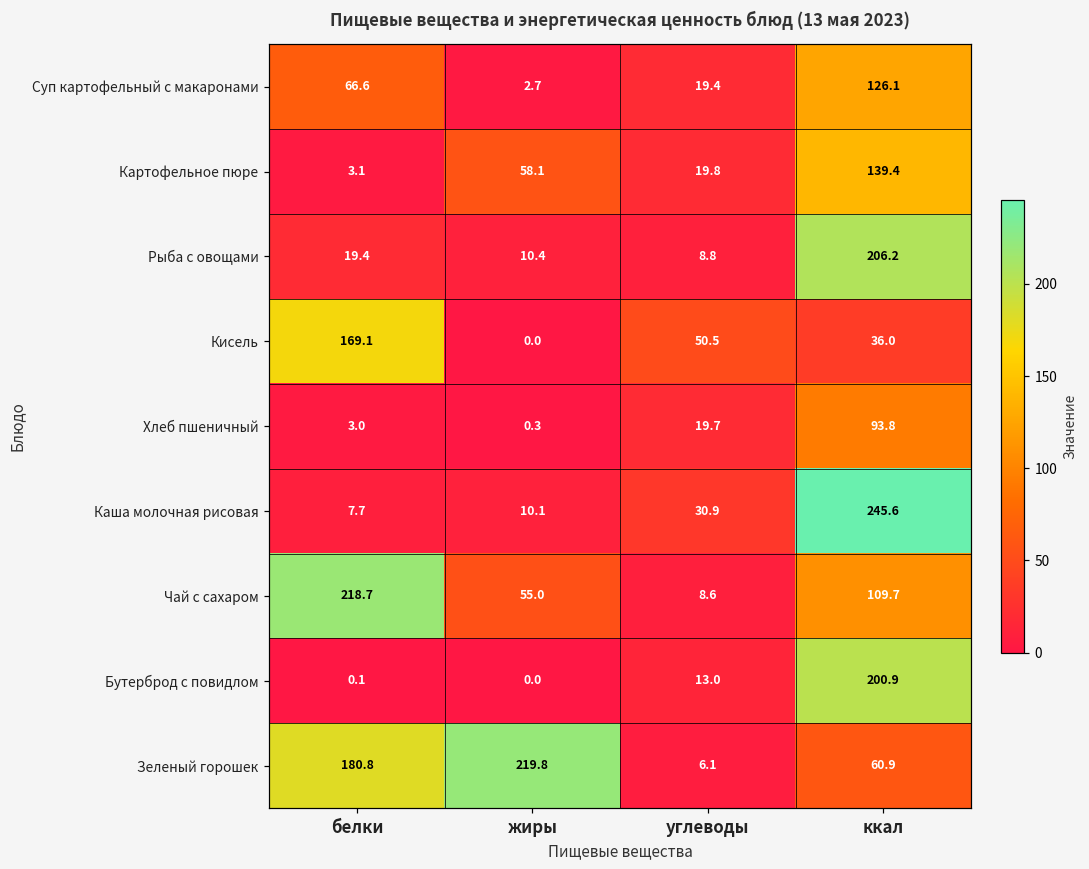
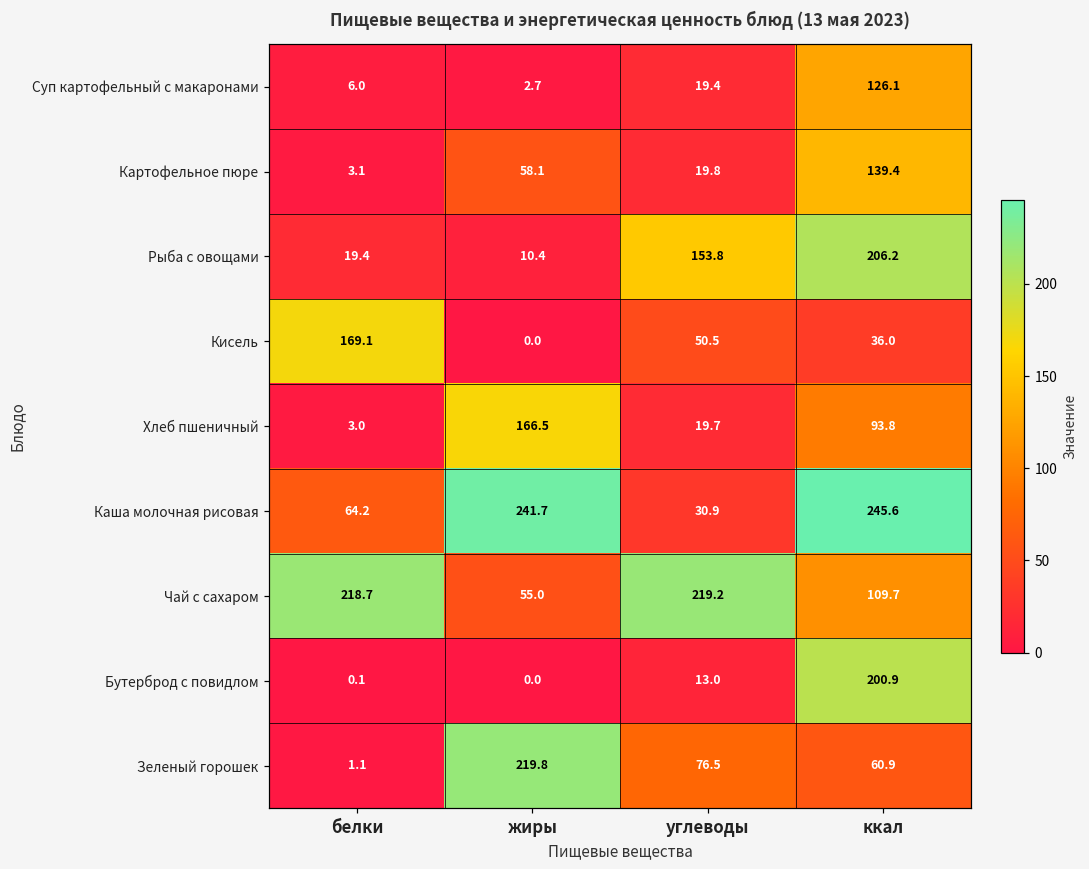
Суп картофельный с макаронами, белки: 66.6 -> 6.0
Рыба с овощами, углеводы: 8.8 -> 153.8
Хлеб пшеничный, жиры: 0.3 -> 166.5
Каша молочная рисовая, белки: 7.7 -> 64.2
Каша молочная рисовая, жиры: 10.1 -> 241.7
Чай с сахаром, углеводы: 8.6 -> 219.2
Зеленый горошек, белки: 180.8 -> 1.1
Зеленый горошек, углеводы: 6.1 -> 76.5
